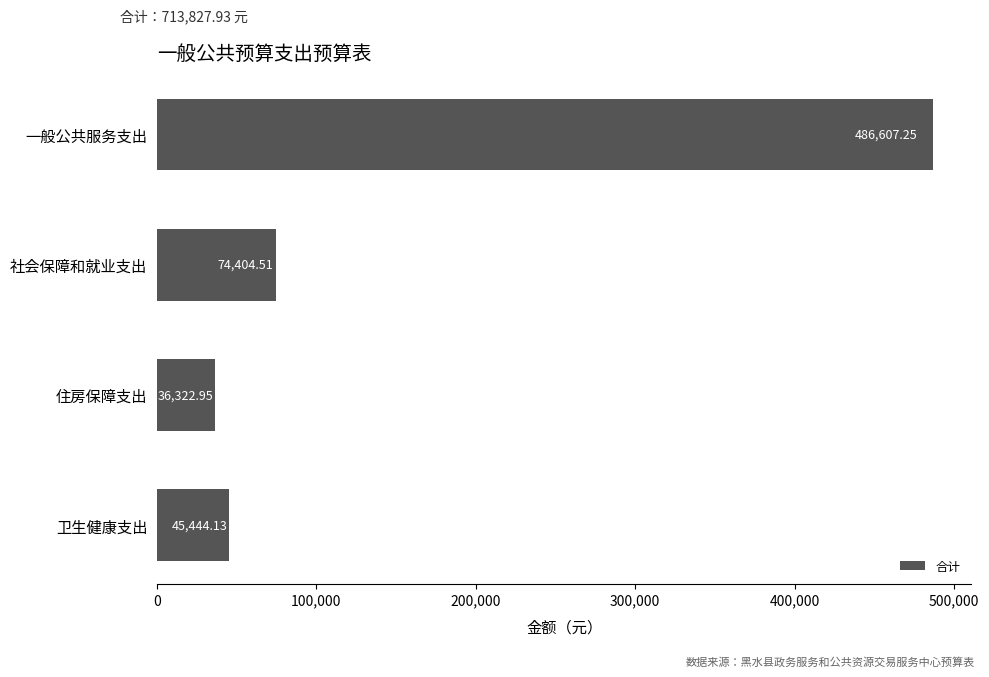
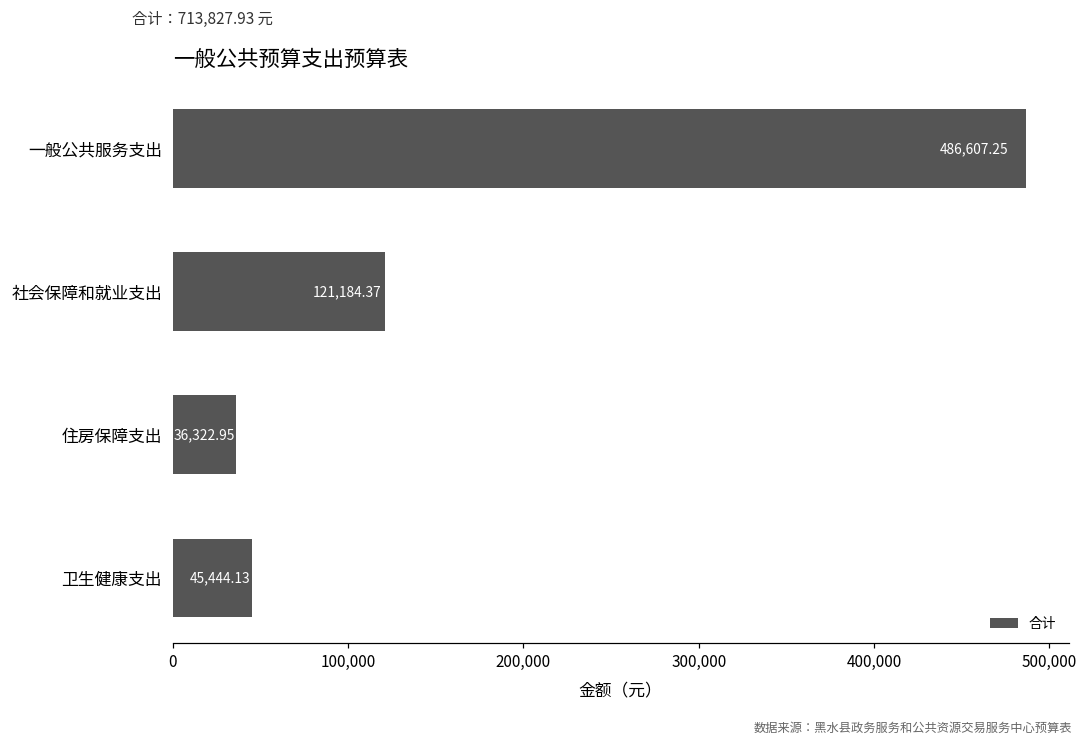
社会保障和就业支出: 74,404.51 -> 121,184.37
